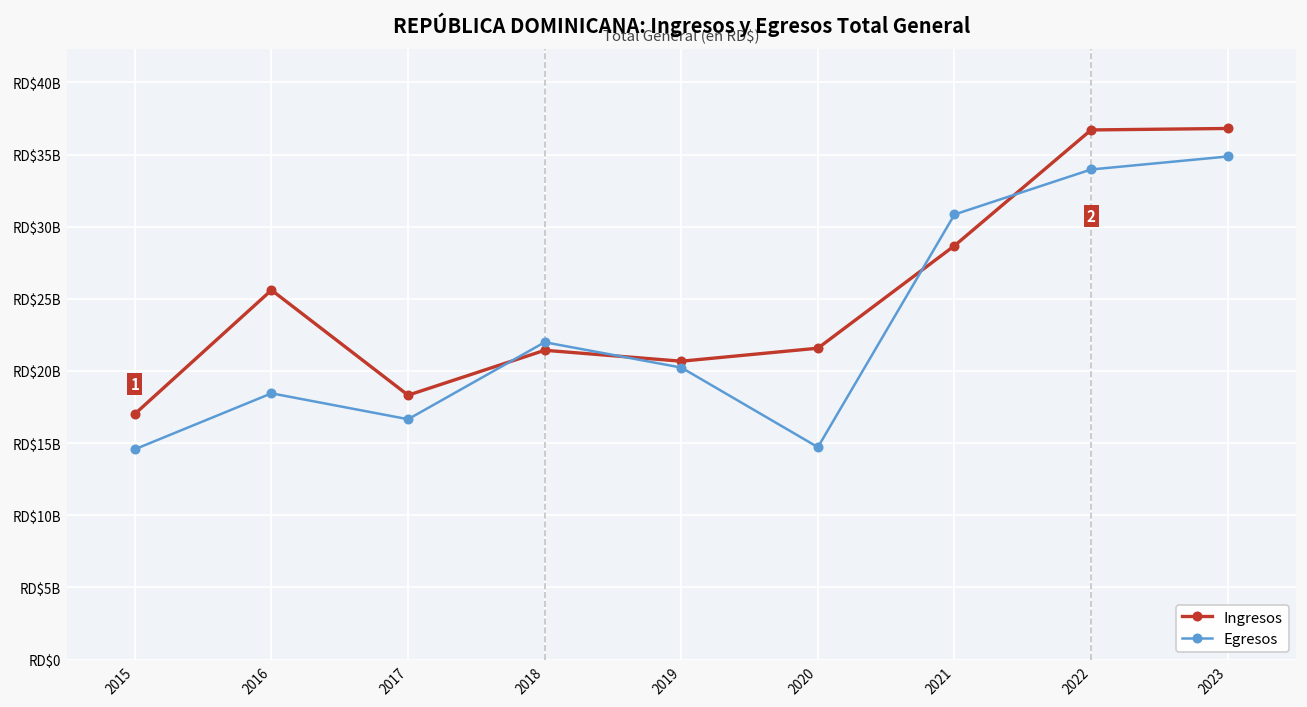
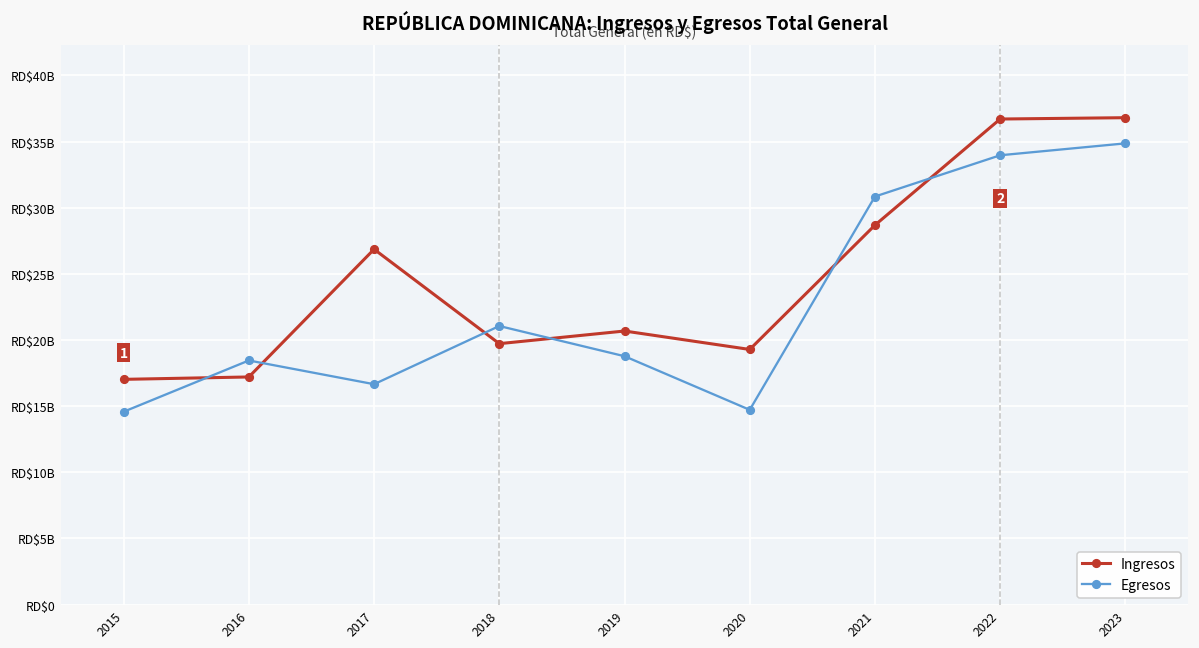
Ingresos, 2016: RD$25600000000 -> RD$17200000000
Ingresos, 2017: RD$18300000000 -> RD$26900000000
Ingresos, 2018: RD$21400000000 -> RD$19700000000
Egresos, 2018: RD$22000000000 -> RD$21100000000
Egresos, 2019: RD$20200000000 -> RD$18800000000
Ingresos, 2020: RD$21600000000 -> RD$19300000000
